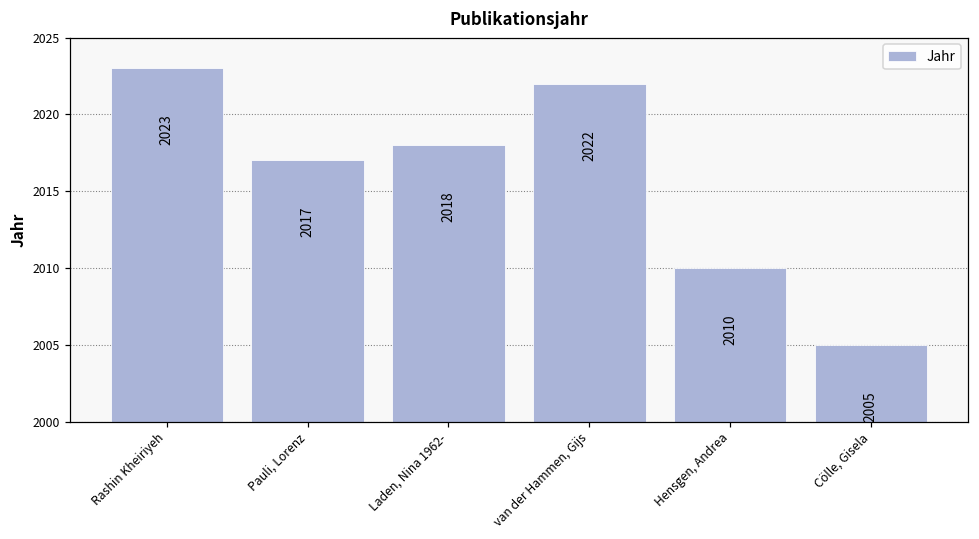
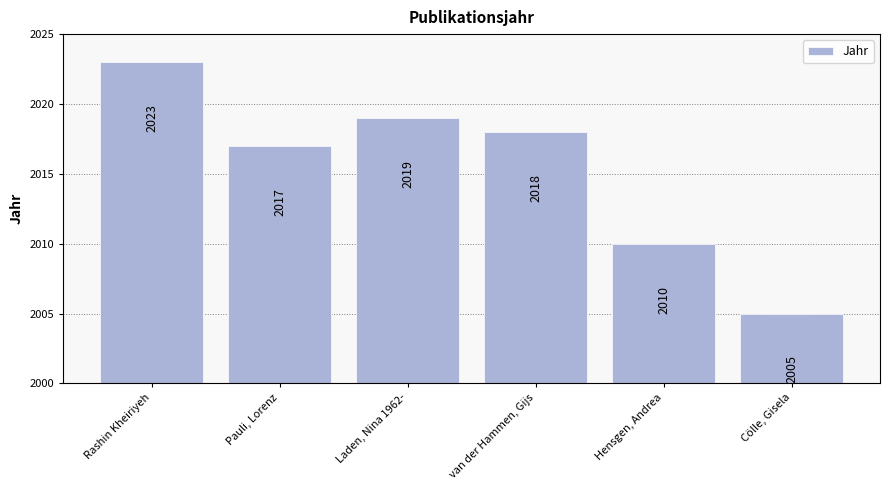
Laden, Nina 1962-: 2018 -> 2019
van der Hammen, Gijs: 2022 -> 2018
